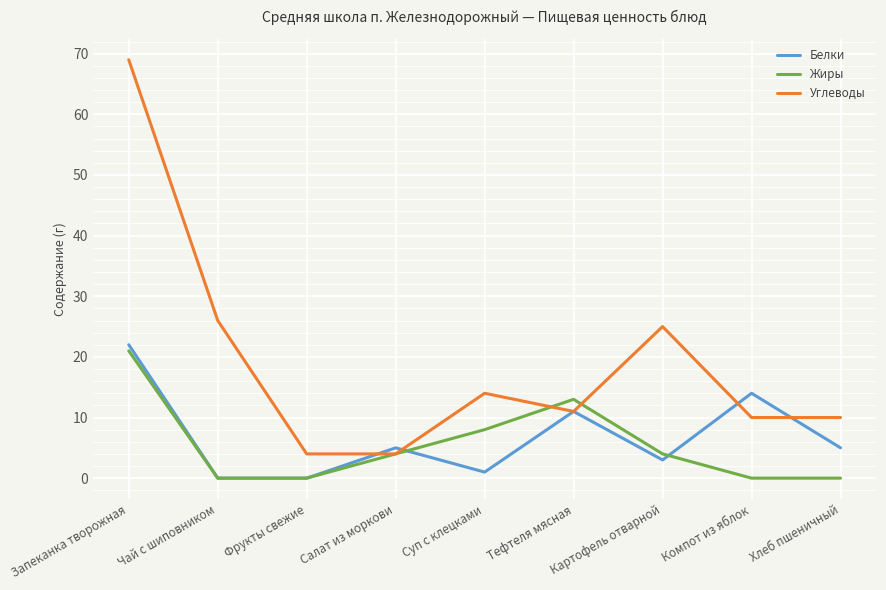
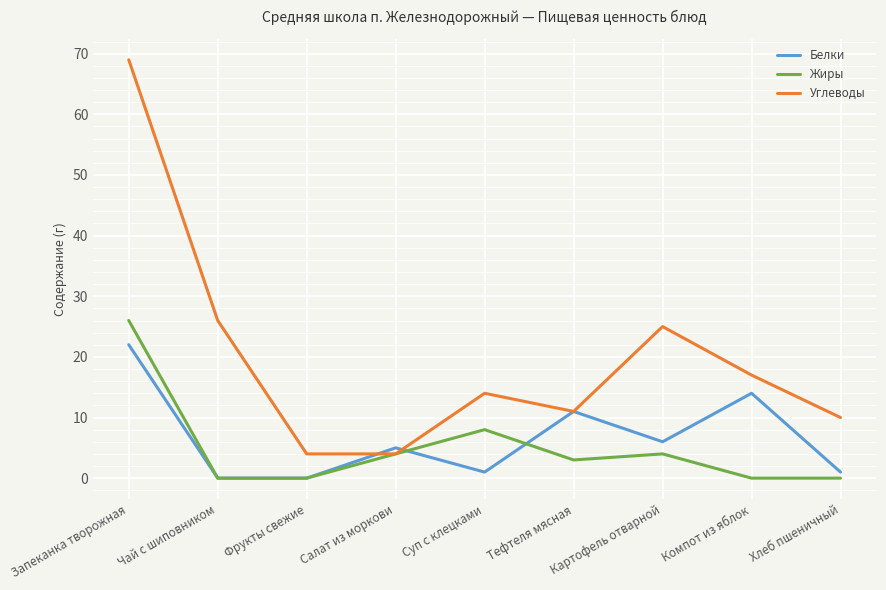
Жиры, Запеканка творожная: 21 -> 26
Жиры, Тефтеля мясная: 13 -> 3
Белки, Картофель отварной: 3 -> 6
Углеводы, Компот из яблок: 10 -> 17
Белки, Хлеб пшеничный: 5 -> 1
